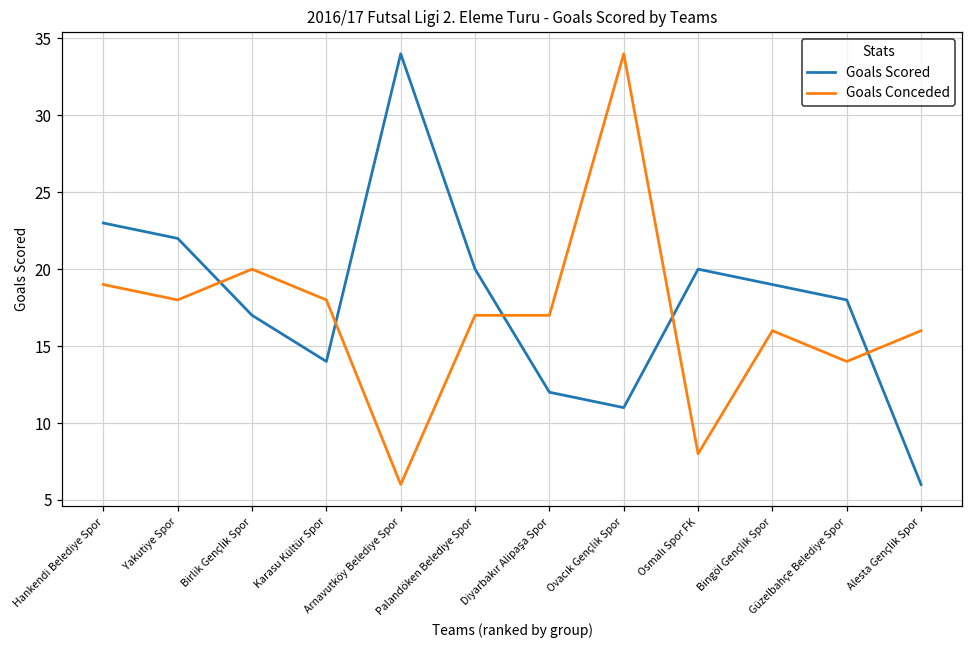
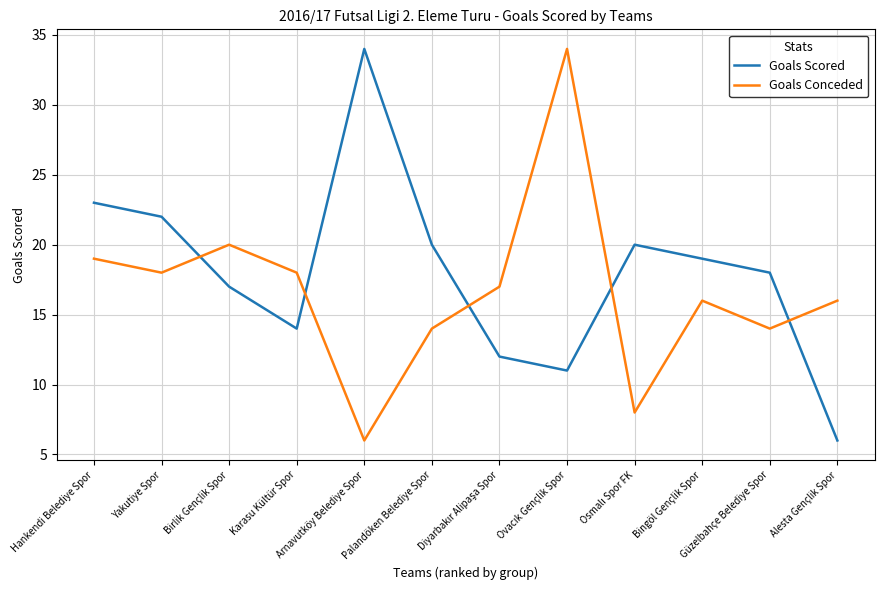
Goals Conceded, Palandöken Belediye Spor: 17 -> 14
